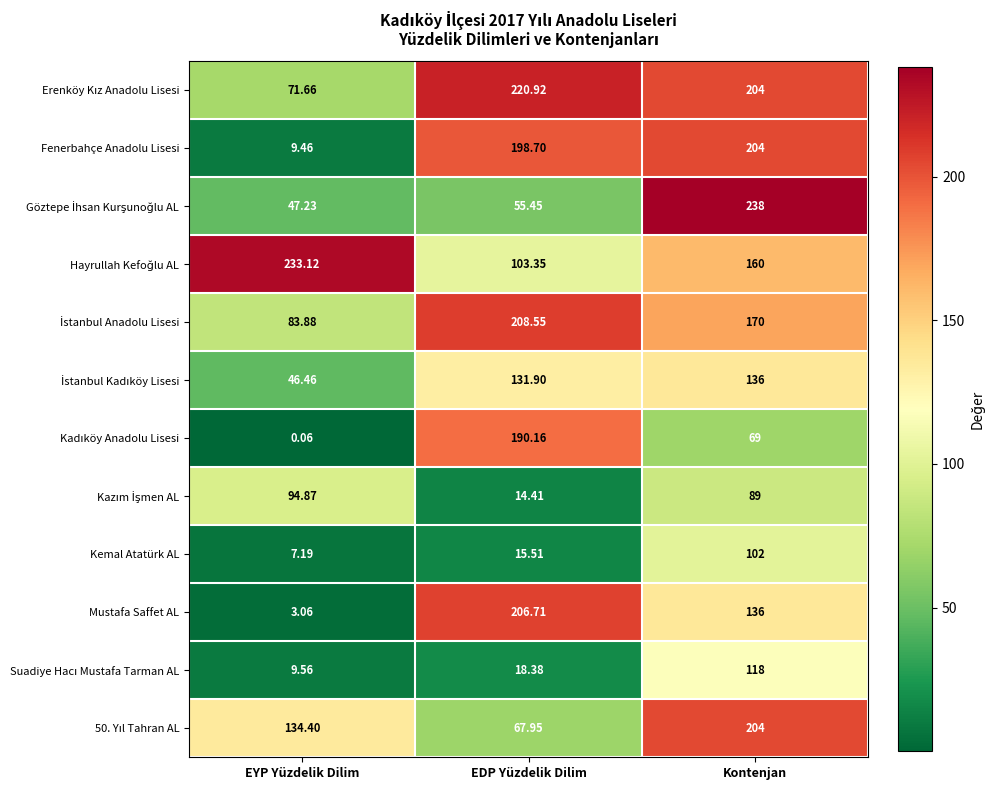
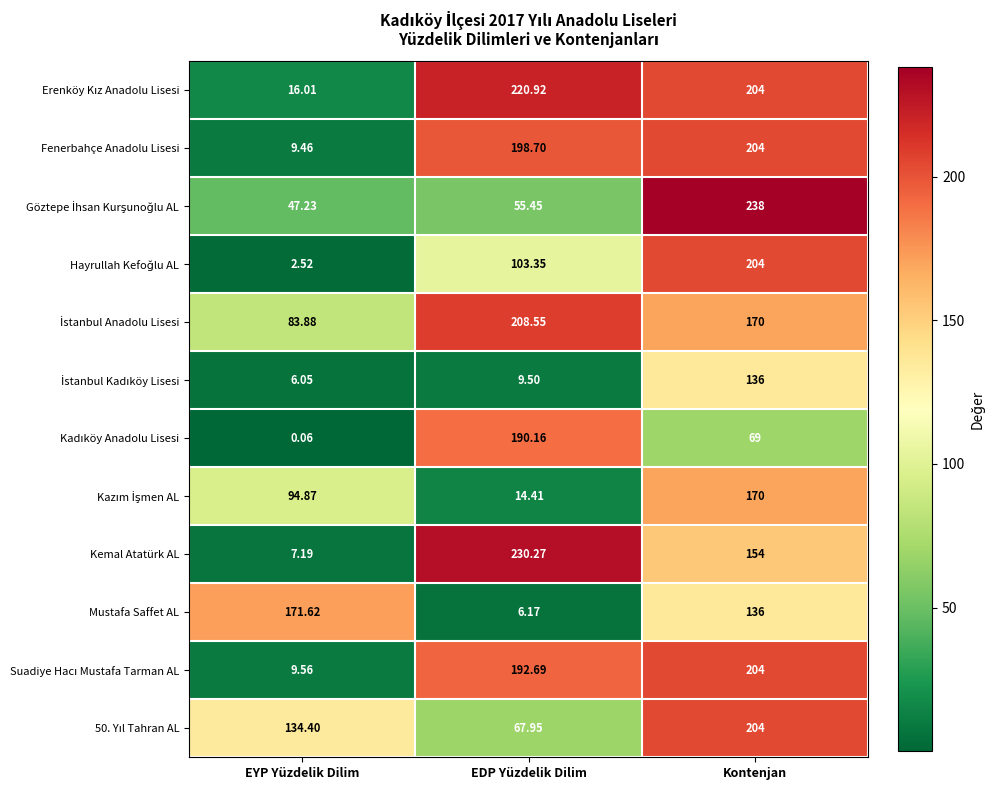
Erenköy Kız Anadolu Lisesi, EYP Yüzdelik Dilim: 71.66 -> 16.01
Hayrullah Kefoğlu AL, EYP Yüzdelik Dilim: 233.12 -> 2.52
Hayrullah Kefoğlu AL, Kontenjan: 160 -> 204
İstanbul Kadıköy Lisesi, EYP Yüzdelik Dilim: 46.46 -> 6.05
İstanbul Kadıköy Lisesi, EDP Yüzdelik Dilim: 131.90 -> 9.50
Kazım İşmen AL, Kontenjan: 89 -> 170
Kemal Atatürk AL, EDP Yüzdelik Dilim: 15.51 -> 230.27
Kemal Atatürk AL, Kontenjan: 102 -> 154
Mustafa Saffet AL, EYP Yüzdelik Dilim: 3.06 -> 171.62
Mustafa Saffet AL, EDP Yüzdelik Dilim: 206.71 -> 6.17
Suadiye Hacı Mustafa Tarman AL, EDP Yüzdelik Dilim: 18.38 -> 192.69
Suadiye Hacı Mustafa Tarman AL, Kontenjan: 118 -> 204
